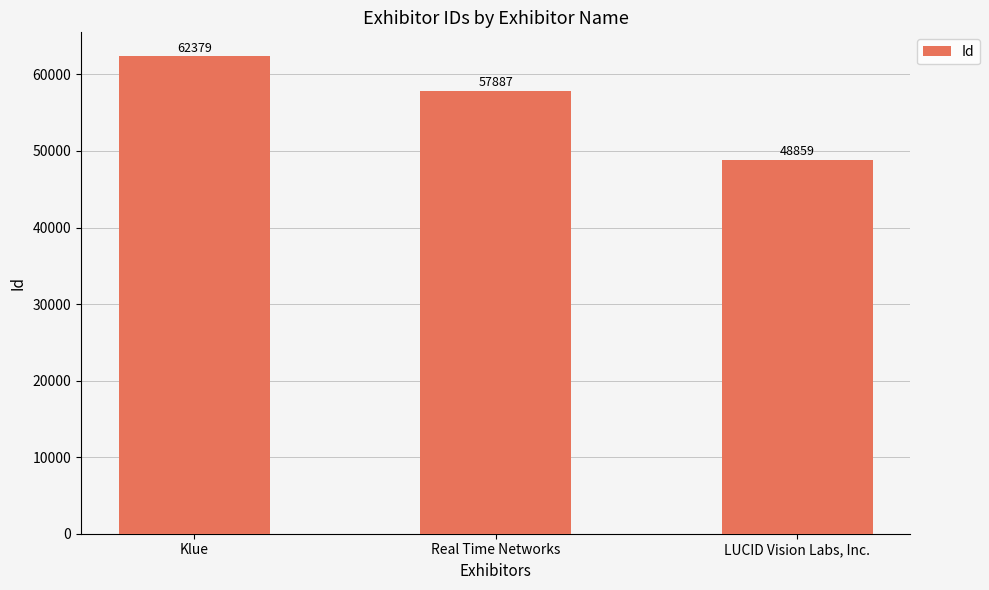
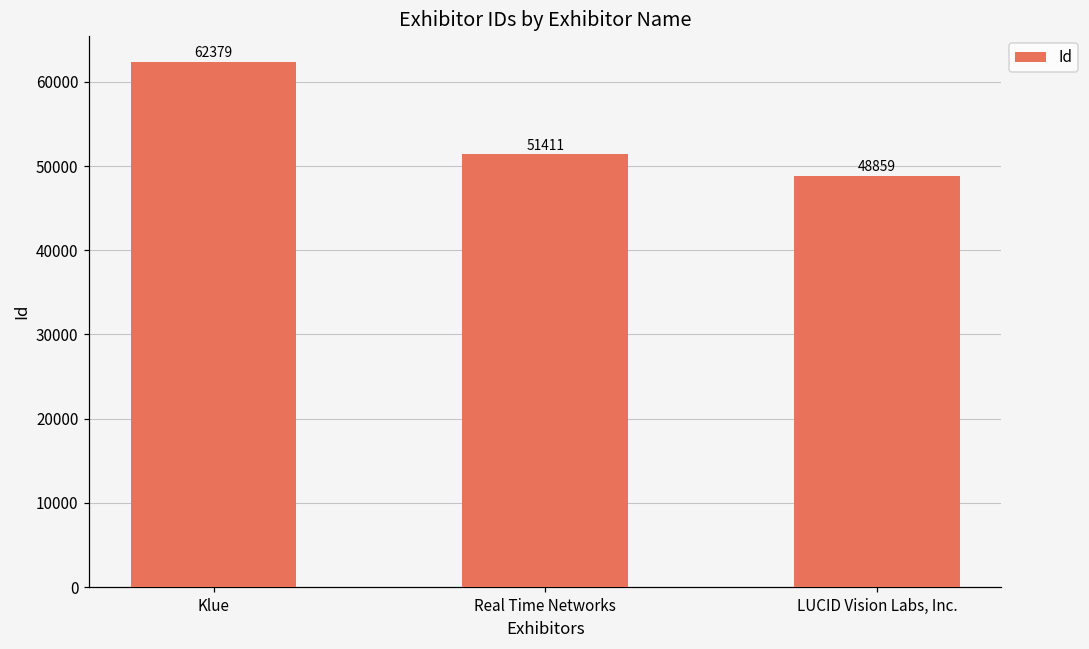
Real Time Networks: 57887 -> 51411
